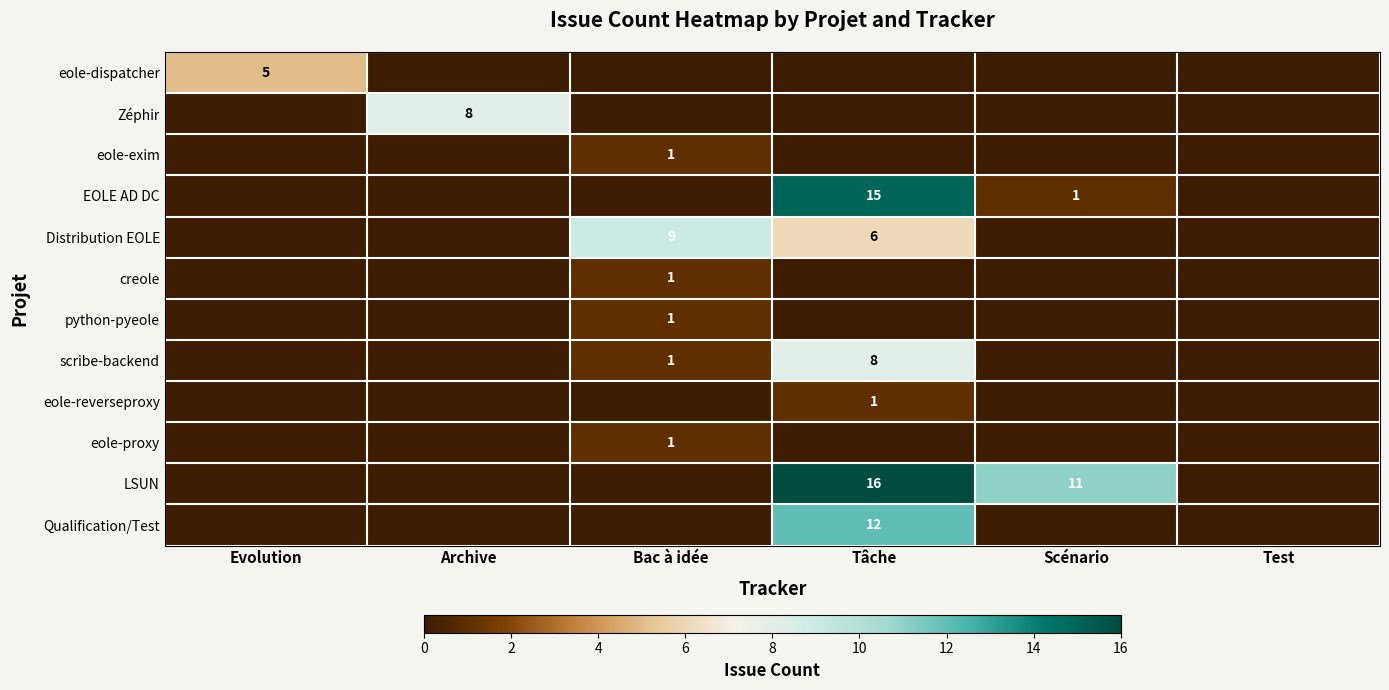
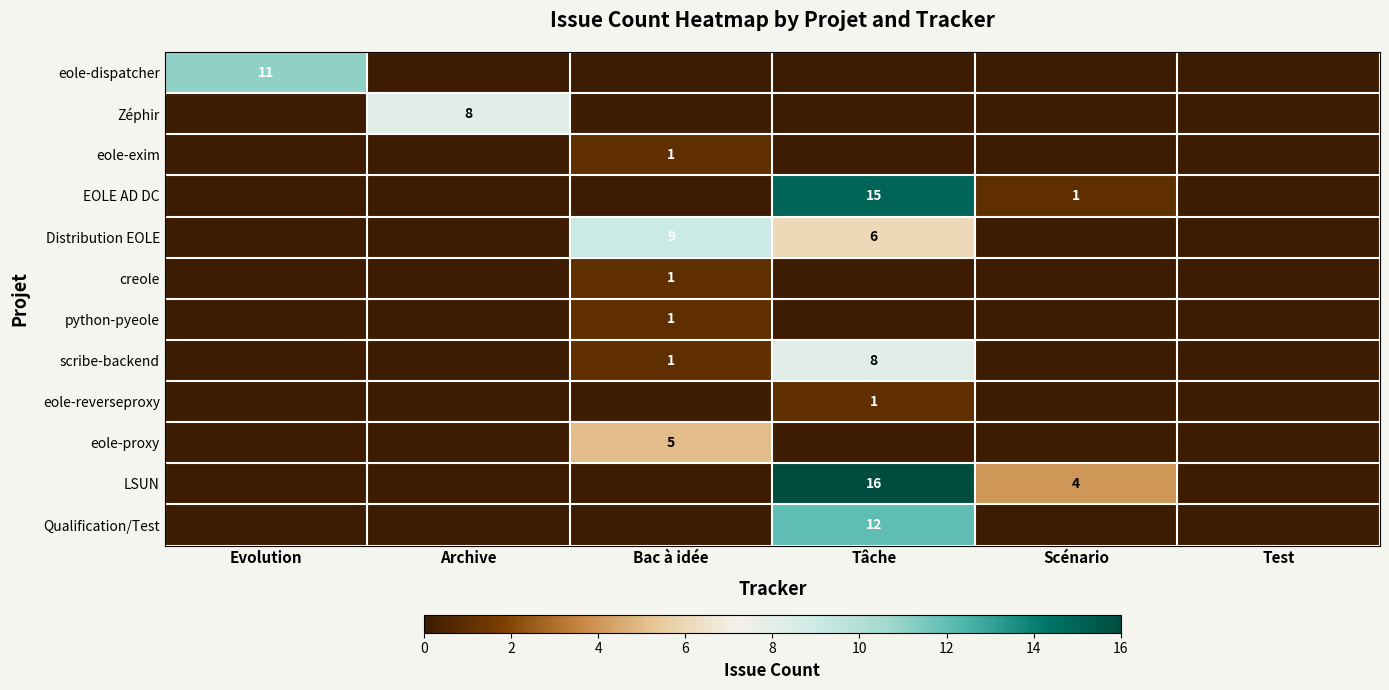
eole-dispatcher, Evolution: 5 -> 11
eole-proxy, Bac à idée: 1 -> 5
LSUN, Scénario: 11 -> 4
